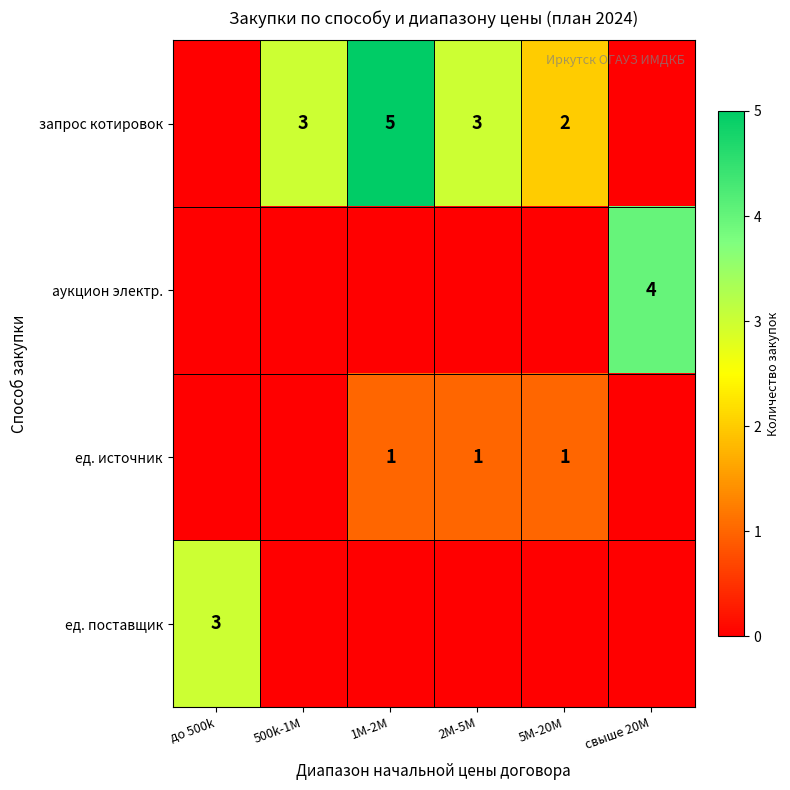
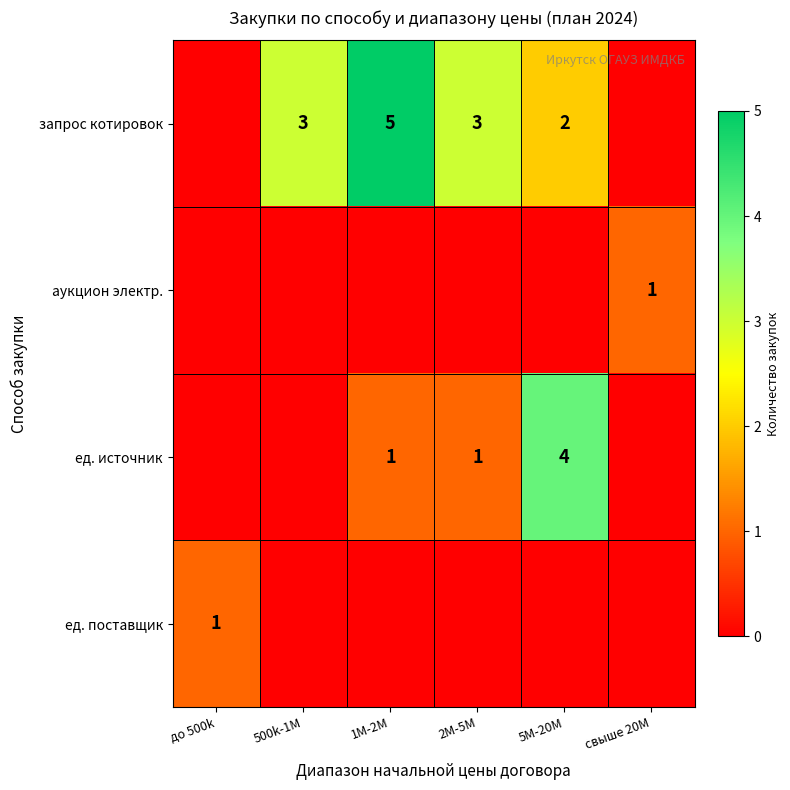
аукцион электр., свыше 20M: 4 -> 1
ед. источник, 5M-20M: 1 -> 4
ед. поставщик, до 500k: 3 -> 1
